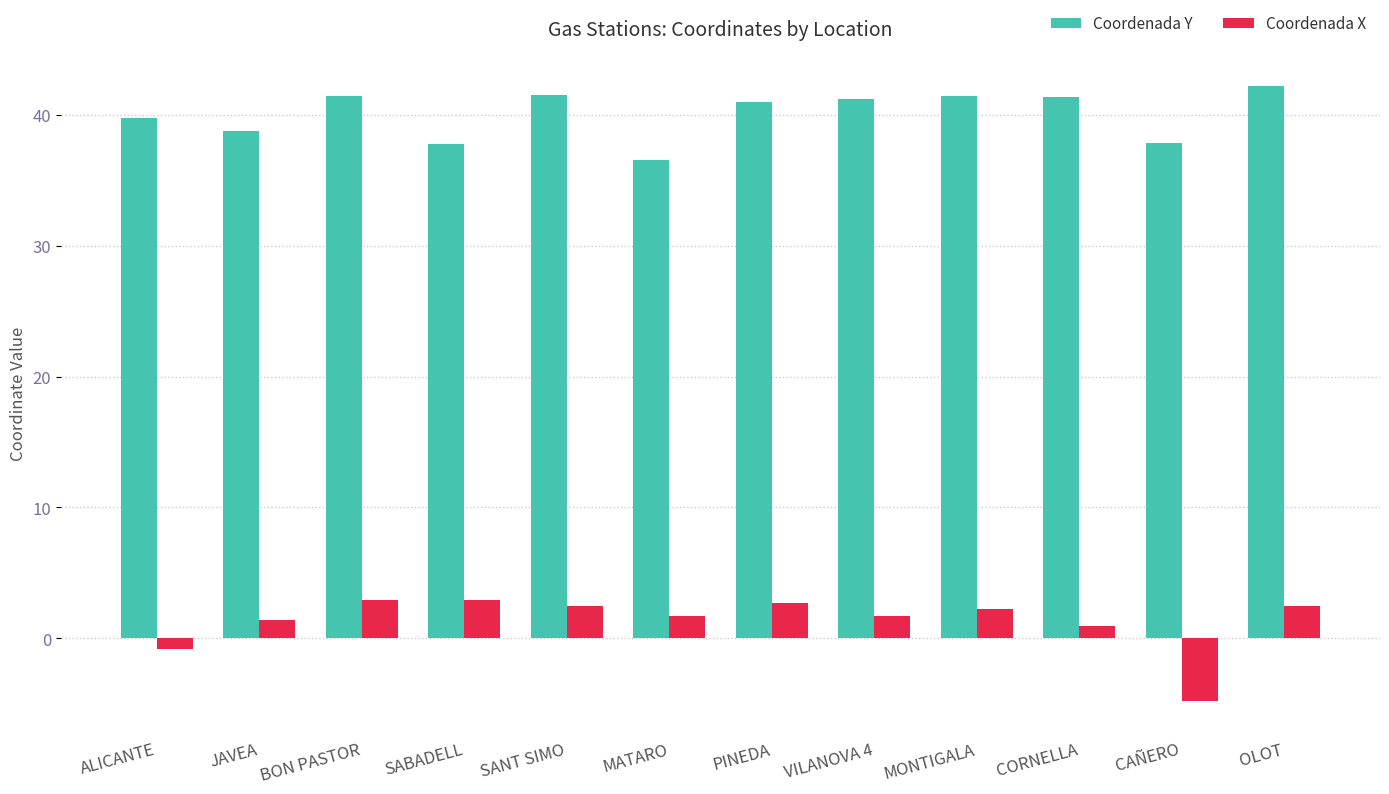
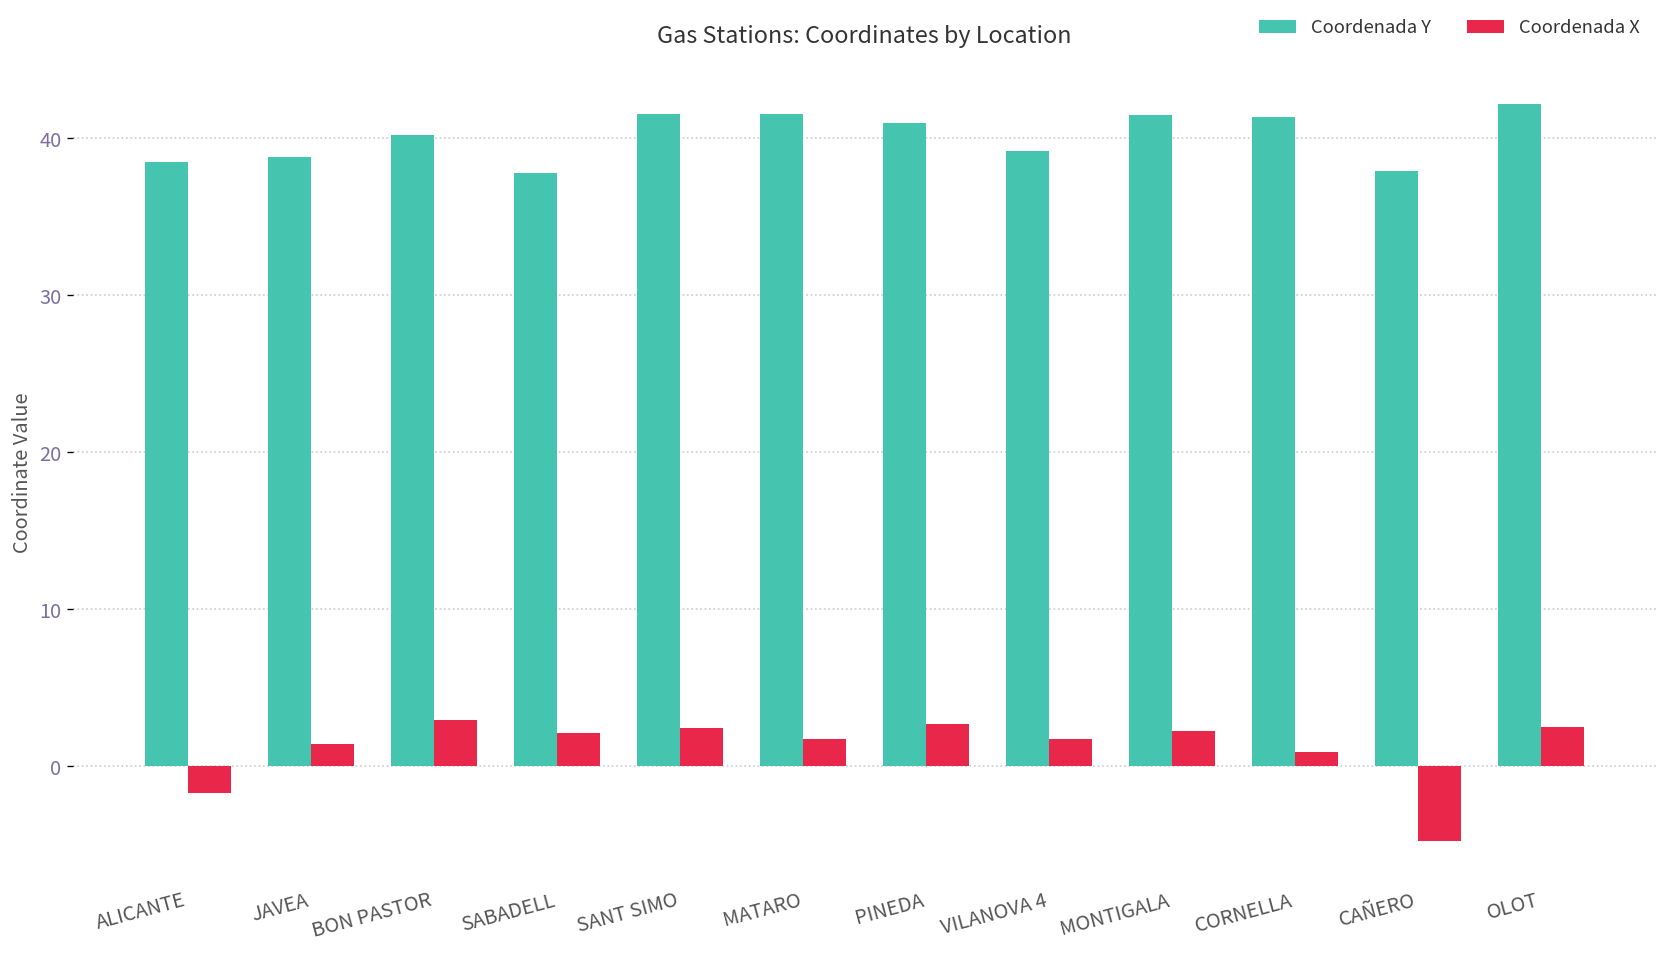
Coordenada Y, ALICANTE: 39.8 -> 38.5
Coordenada X, ALICANTE: -0.8 -> -1.7
Coordenada Y, BON PASTOR: 41.4 -> 40.2
Coordenada X, SABADELL: 2.9 -> 2.1
Coordenada Y, MATARO: 36.6 -> 41.5
Coordenada Y, VILANOVA 4: 41.2 -> 39.2
